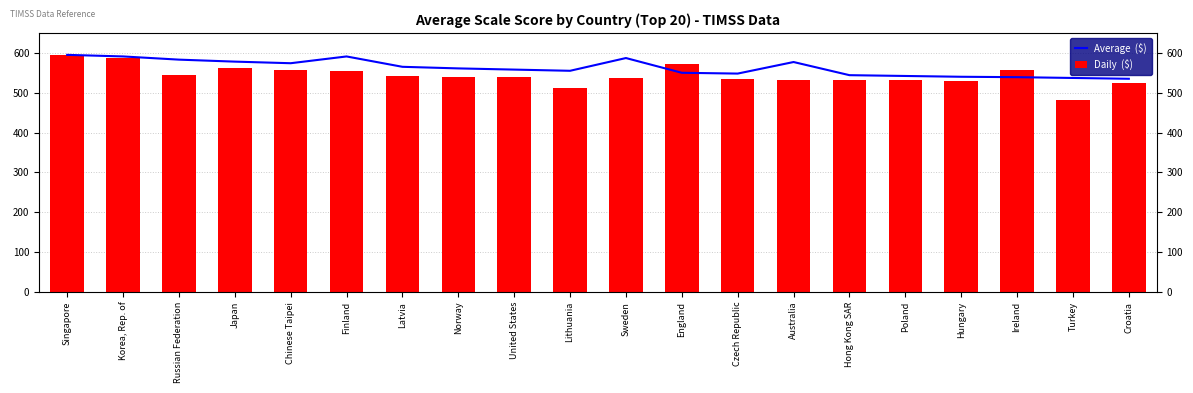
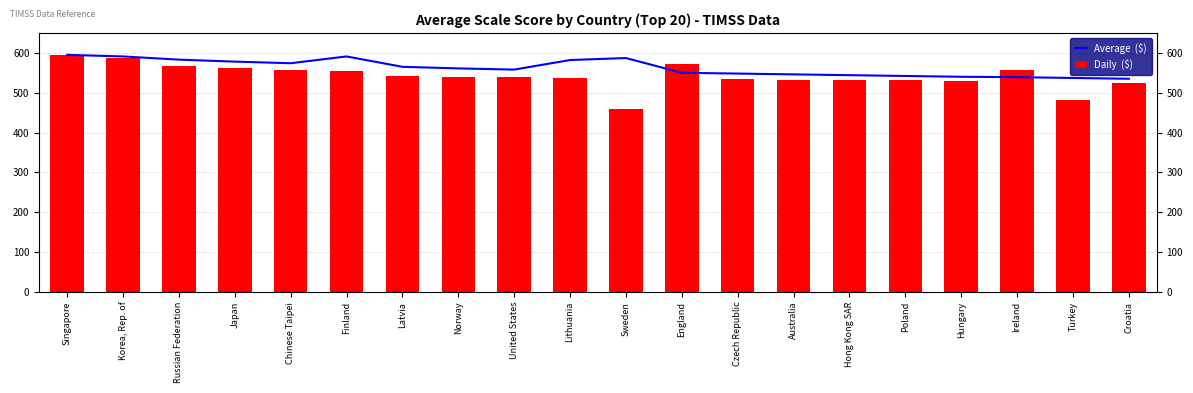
Daily ($), Russian Federation: 550 -> 570
Daily ($), Lithuania: 510 -> 540
Average ($), Lithuania: 560 -> 580
Daily ($), Sweden: 540 -> 460
Average ($), Australia: 580 -> 550
